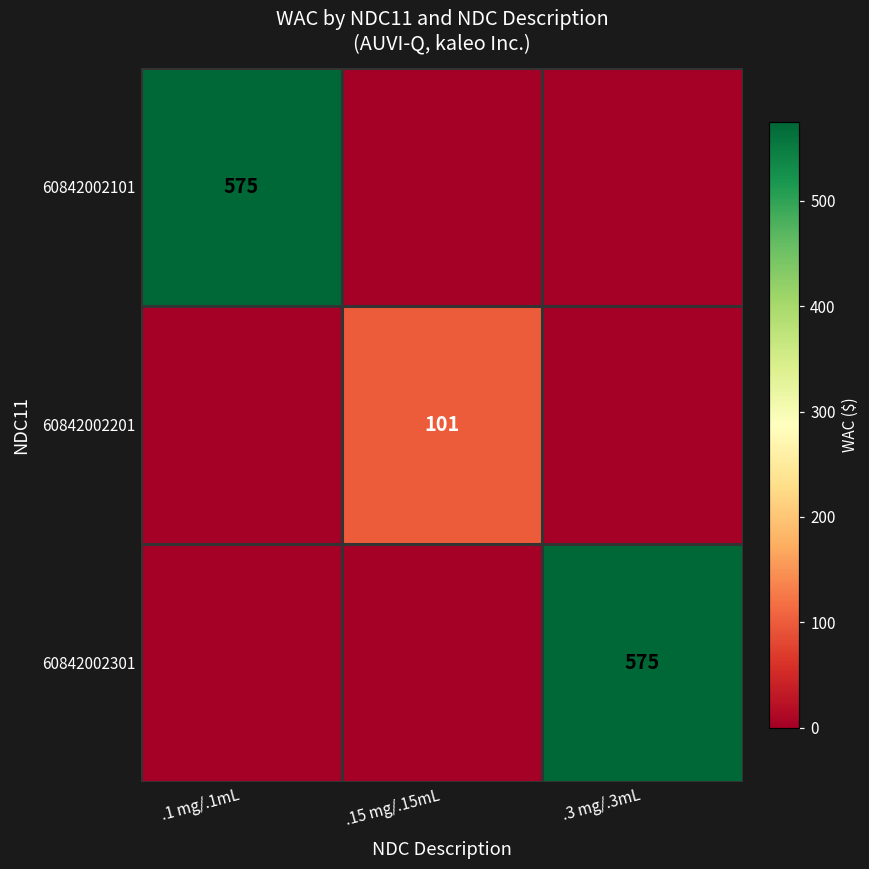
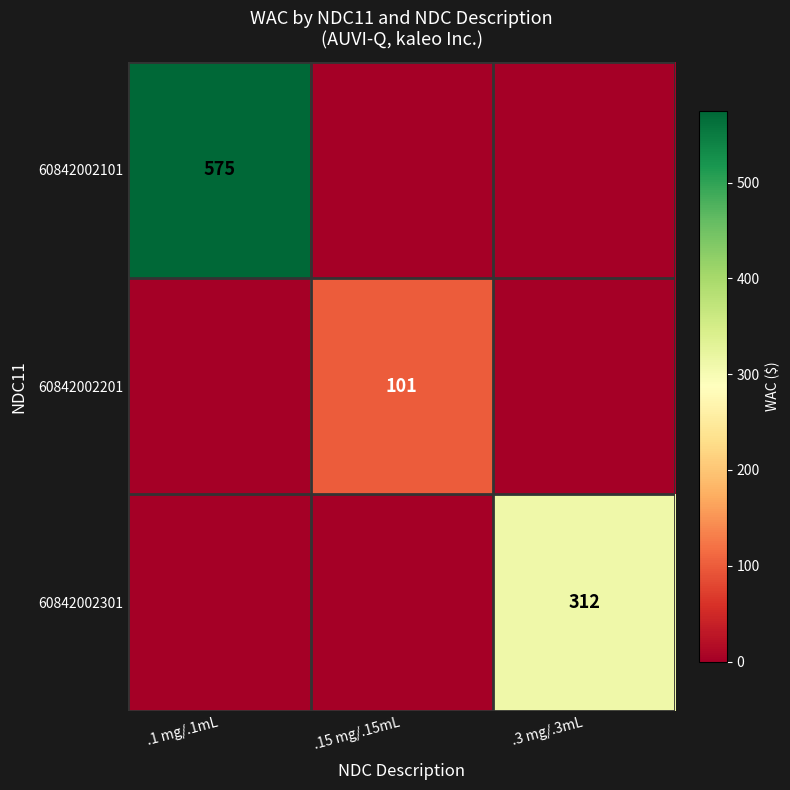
60842002301, .3 mg/.3mL: 575 -> 312
